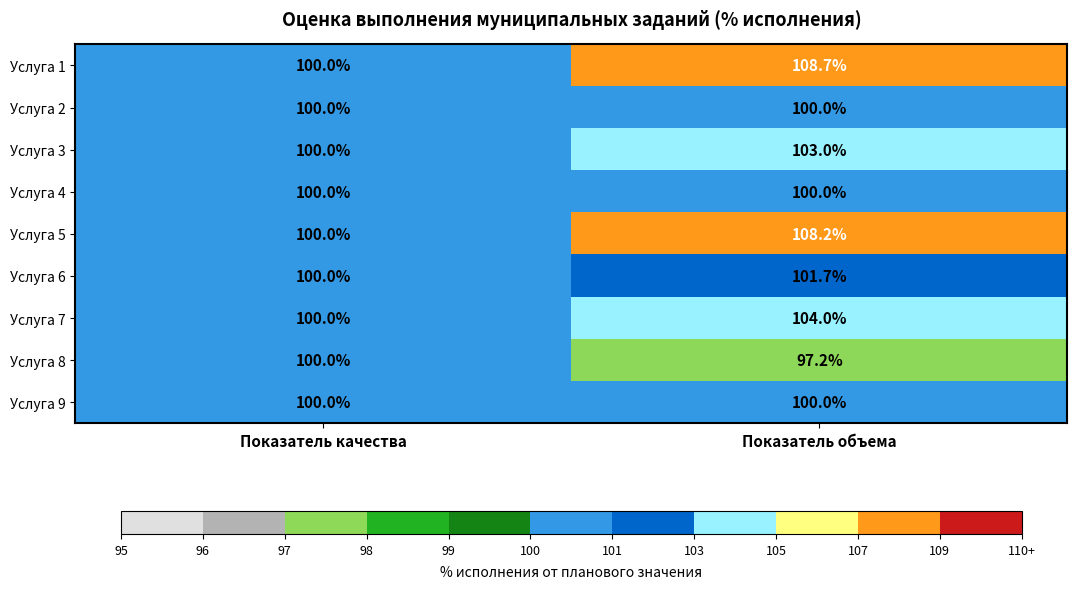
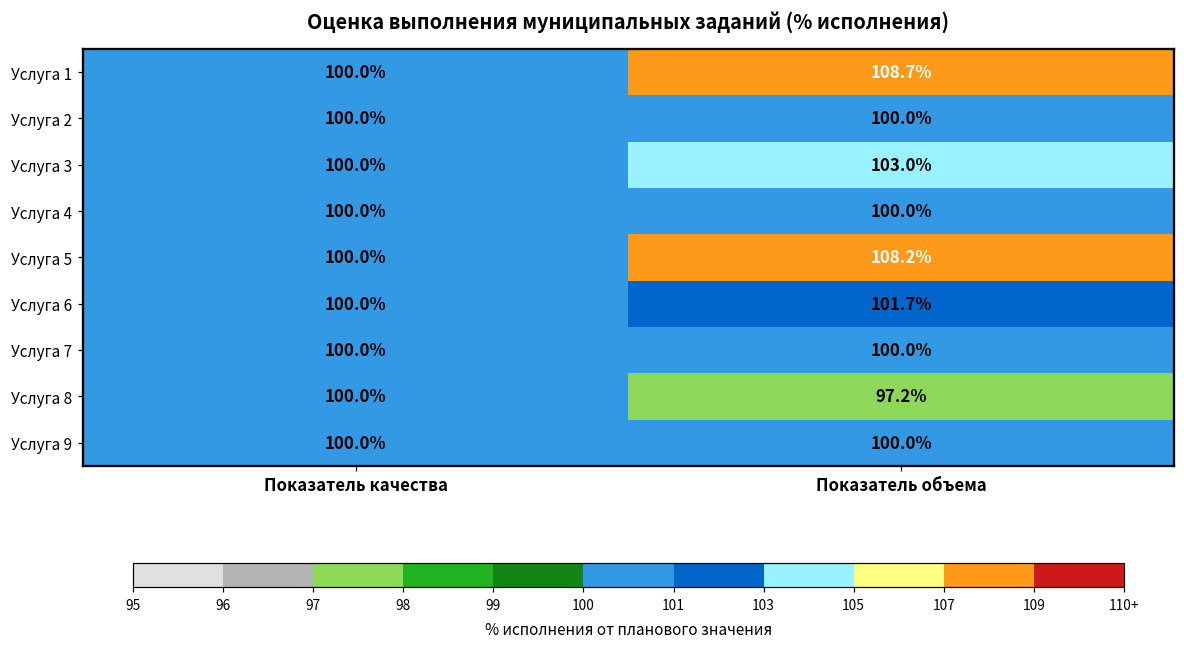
Услуга 7, Показатель объема: 104.0% -> 100.0%
